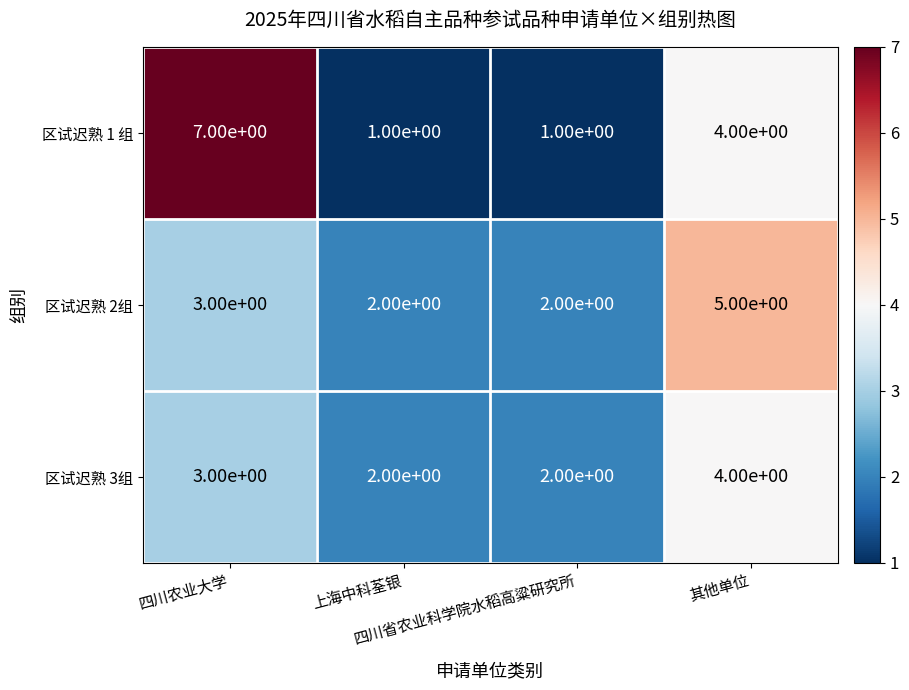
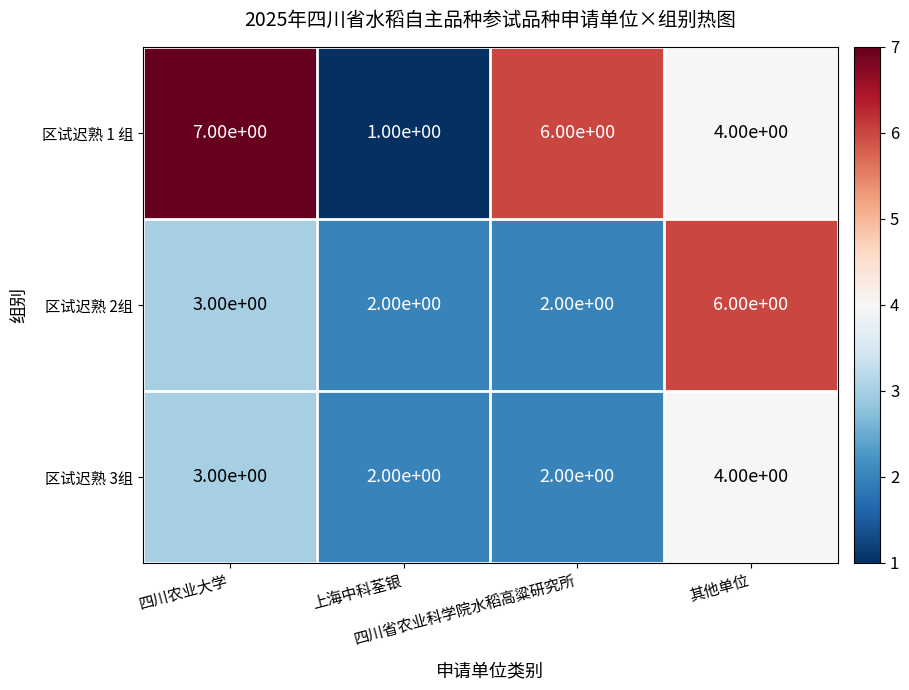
区试迟熟 1 组, 四川省农业科学院水稻高粱研究所: 1.00e+00 -> 6.00e+00
区试迟熟 2组, 其他单位: 5.00e+00 -> 6.00e+00
